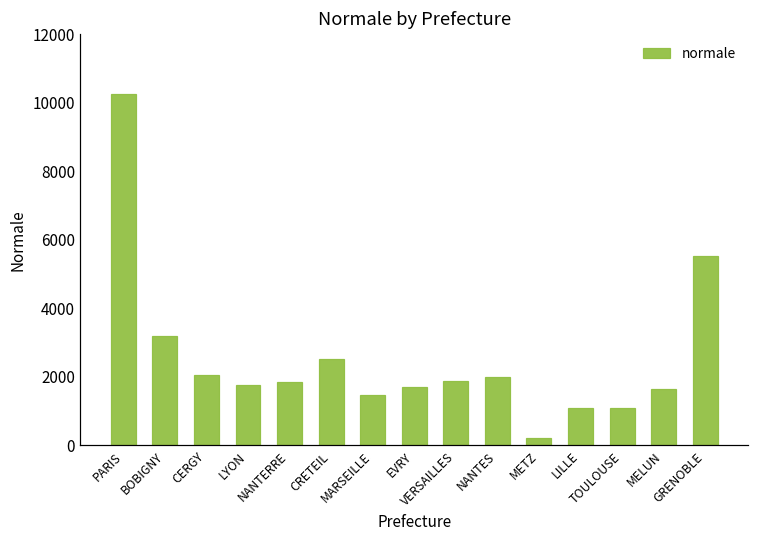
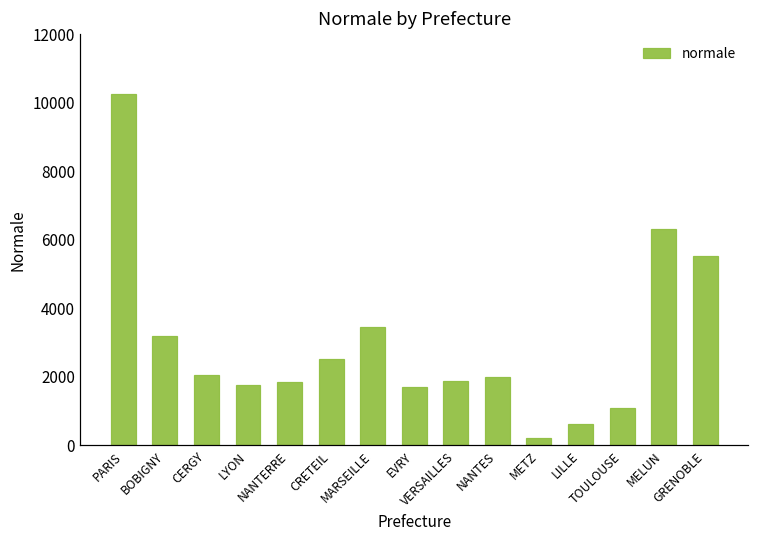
MARSEILLE: 1500 -> 3400
LILLE: 1100 -> 600
MELUN: 1600 -> 6300
